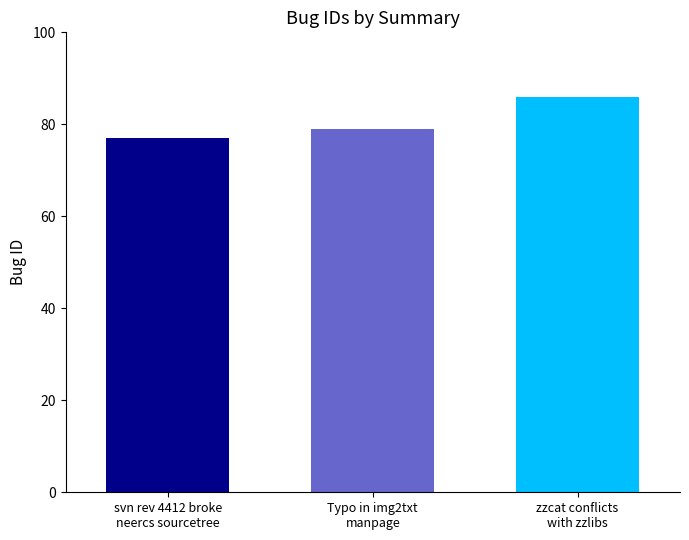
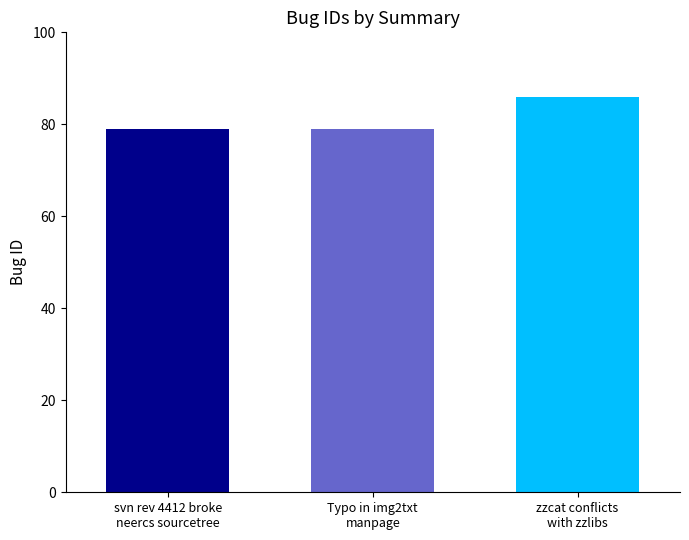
svn rev 4412 broke neercs sourcetree: 77 -> 79
